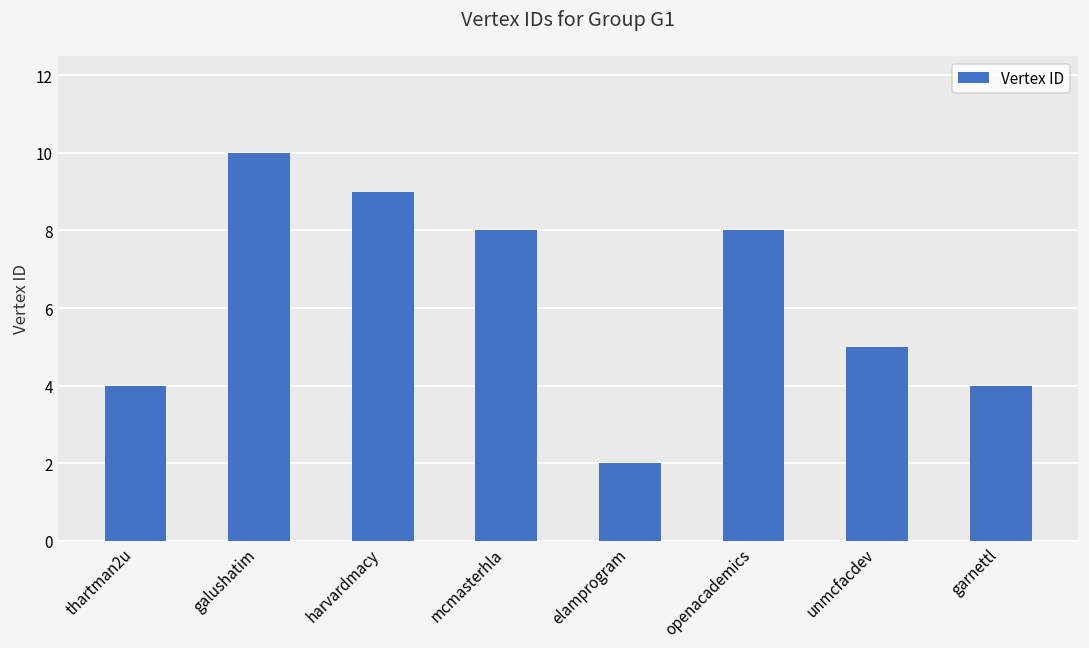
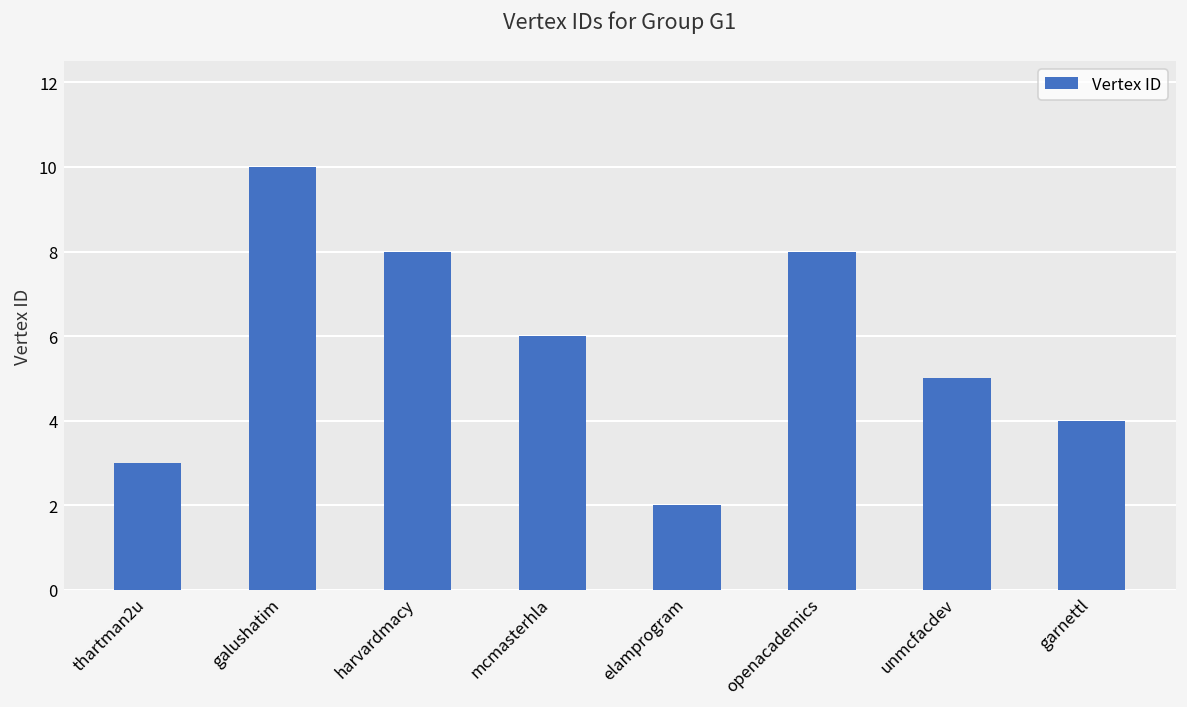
thartman2u: 4 -> 3
harvardmacy: 9 -> 8
mcmasterhla: 8 -> 6
